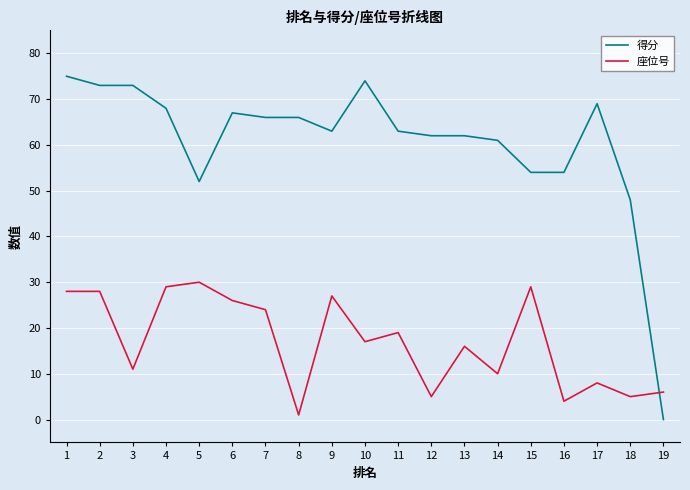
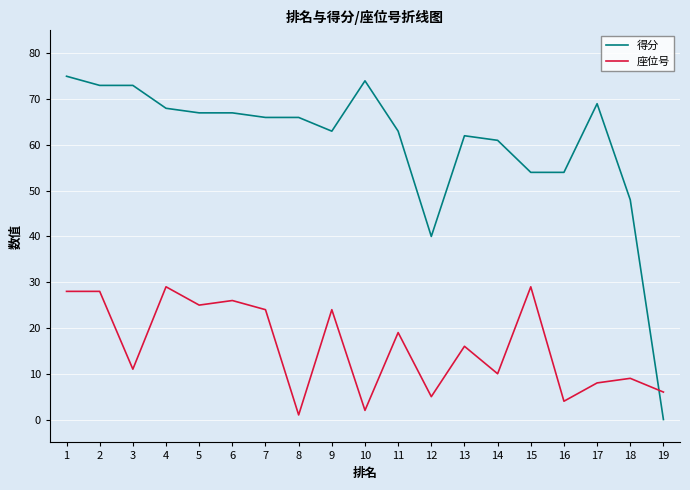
得分, 5: 52 -> 67
座位号, 5: 30 -> 25
座位号, 9: 27 -> 24
座位号, 10: 17 -> 2
得分, 12: 62 -> 40
座位号, 18: 5 -> 9
